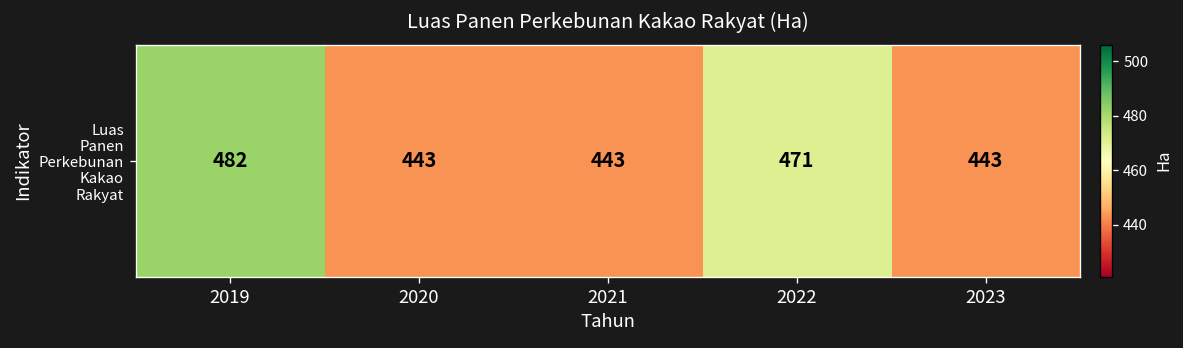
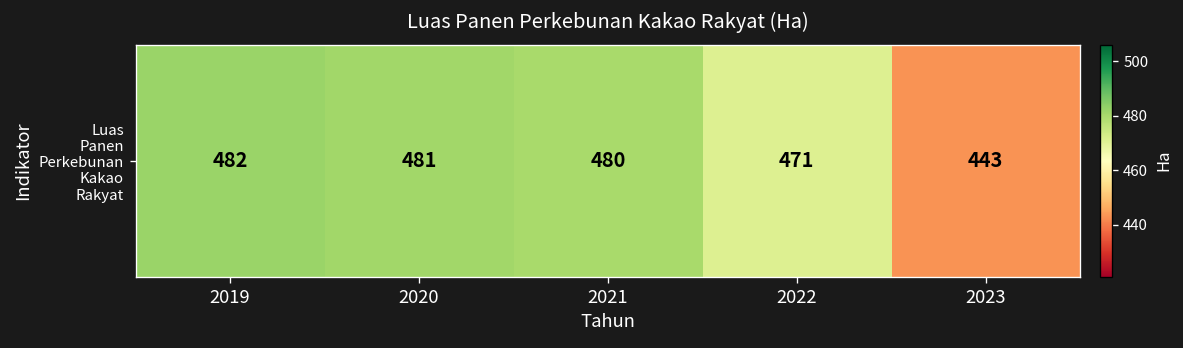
Luas Panen Perkebunan Kakao Rakyat, 2020: 443 -> 481
Luas Panen Perkebunan Kakao Rakyat, 2021: 443 -> 480
